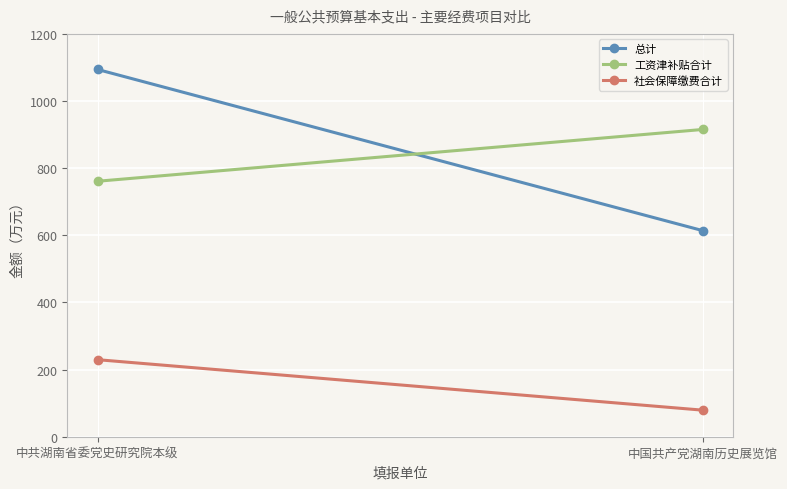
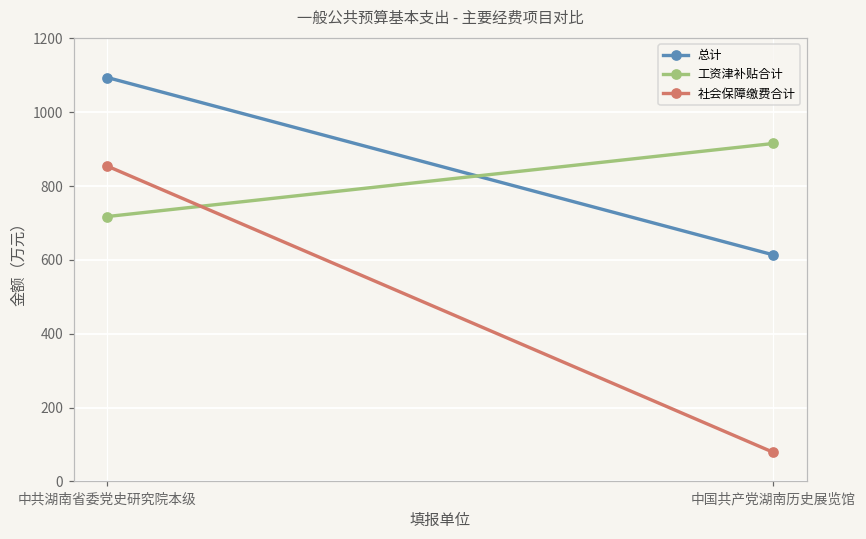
工资津补贴合计, 中共湖南省委党史研究院本级: 760 -> 720
社会保障缴费合计, 中共湖南省委党史研究院本级: 230 -> 850
